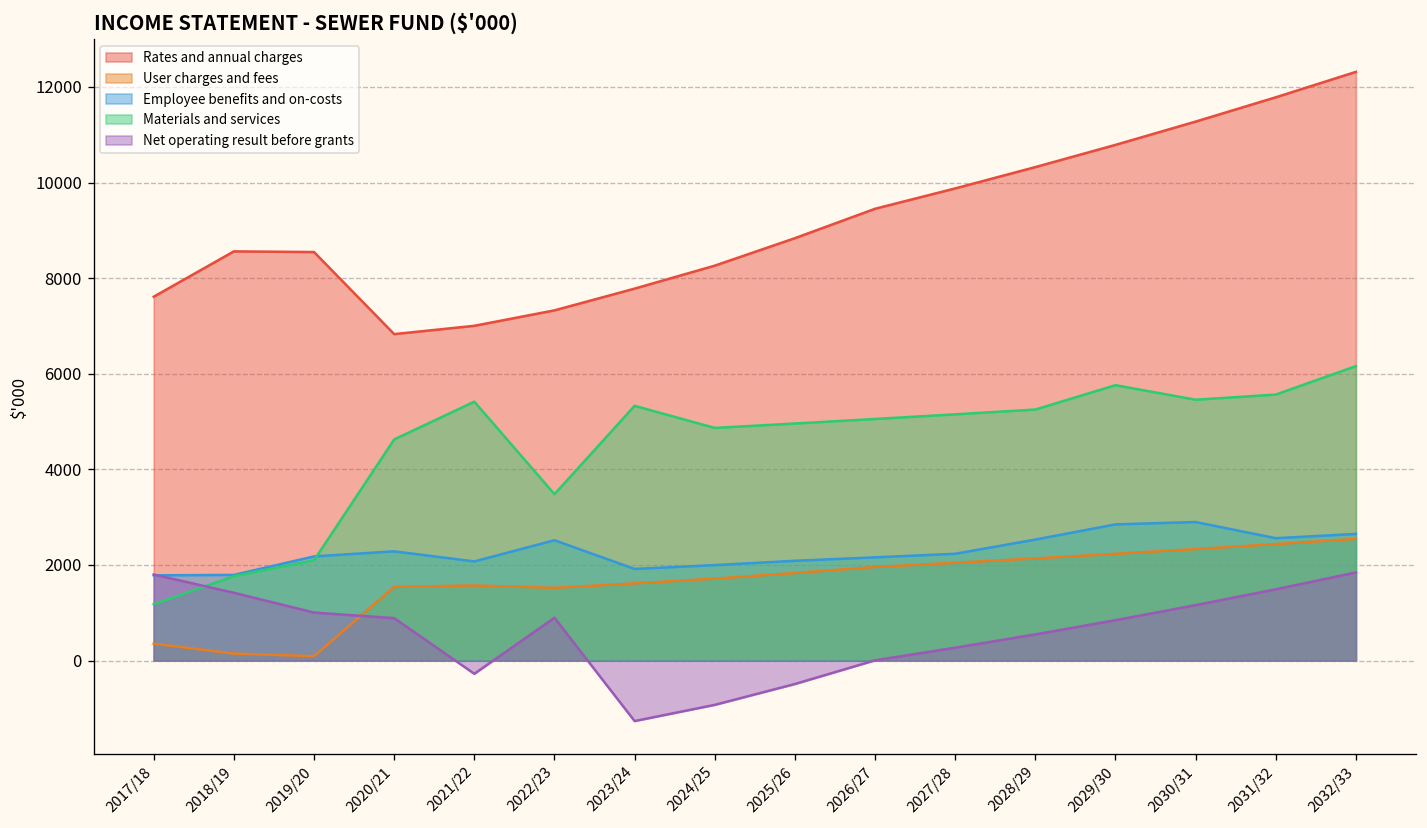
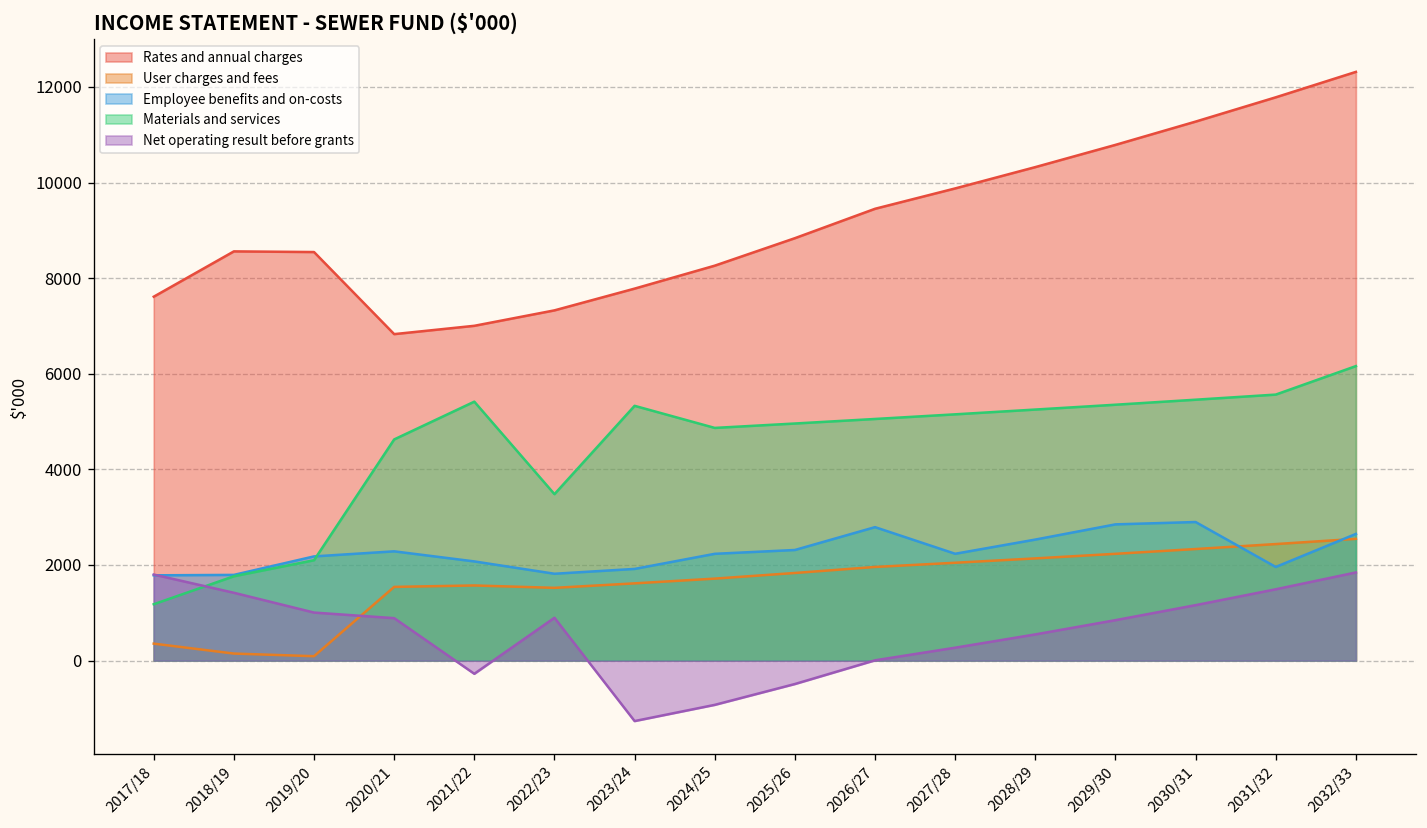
Employee benefits and on-costs, 2022/23: 2500 -> 1800
Employee benefits and on-costs, 2024/25: 2000 -> 2200
Employee benefits and on-costs, 2025/26: 2100 -> 2300
Employee benefits and on-costs, 2026/27: 2200 -> 2800
Materials and services, 2029/30: 5800 -> 5400
Employee benefits and on-costs, 2031/32: 2600 -> 2000
